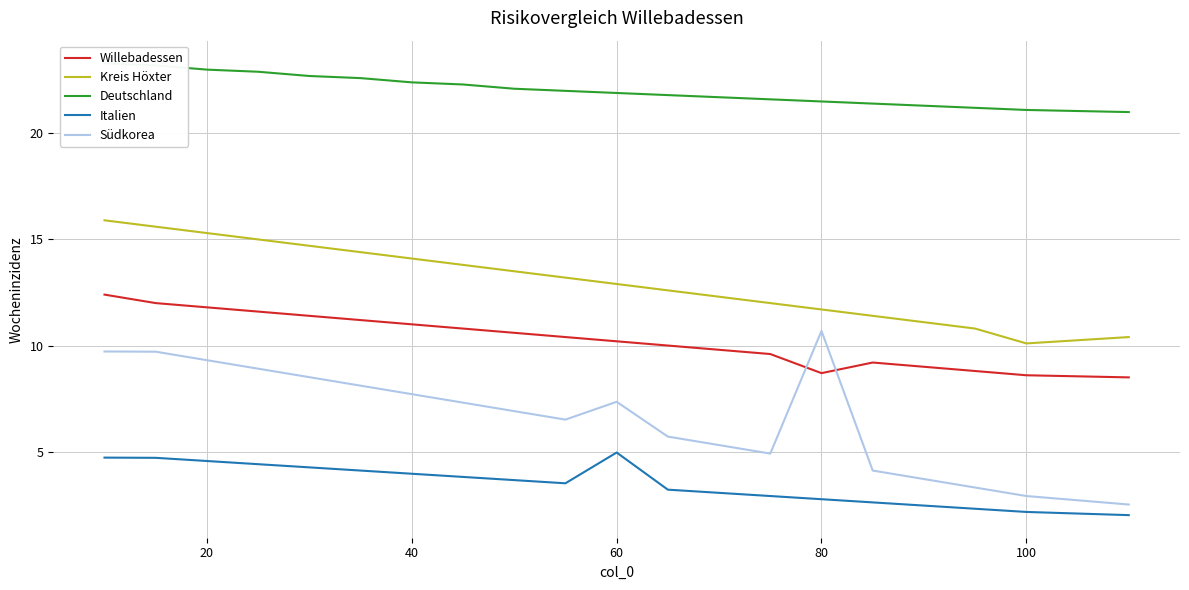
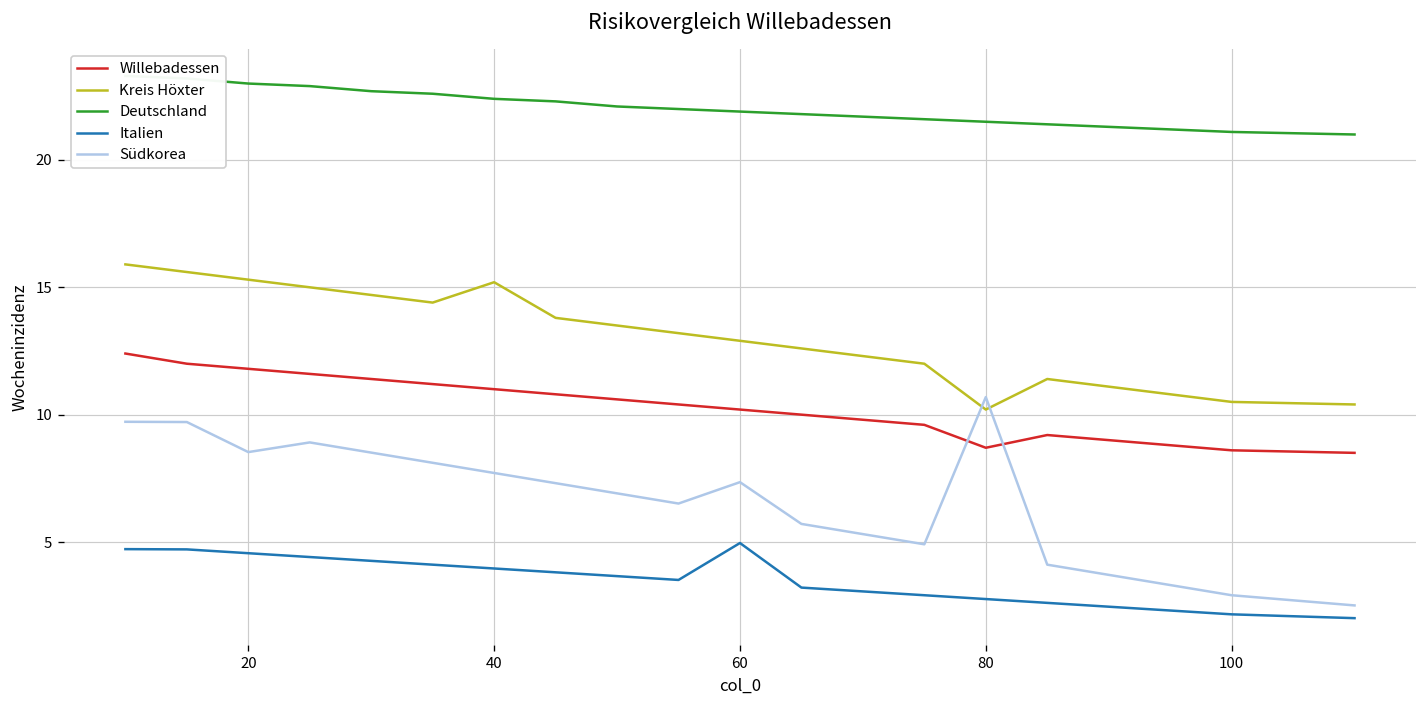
Südkorea, 20: 9.3 -> 8.5
Kreis Höxter, 40: 14.1 -> 15.2
Kreis Höxter, 80: 11.7 -> 10.2
Kreis Höxter, 100: 10.1 -> 10.5
